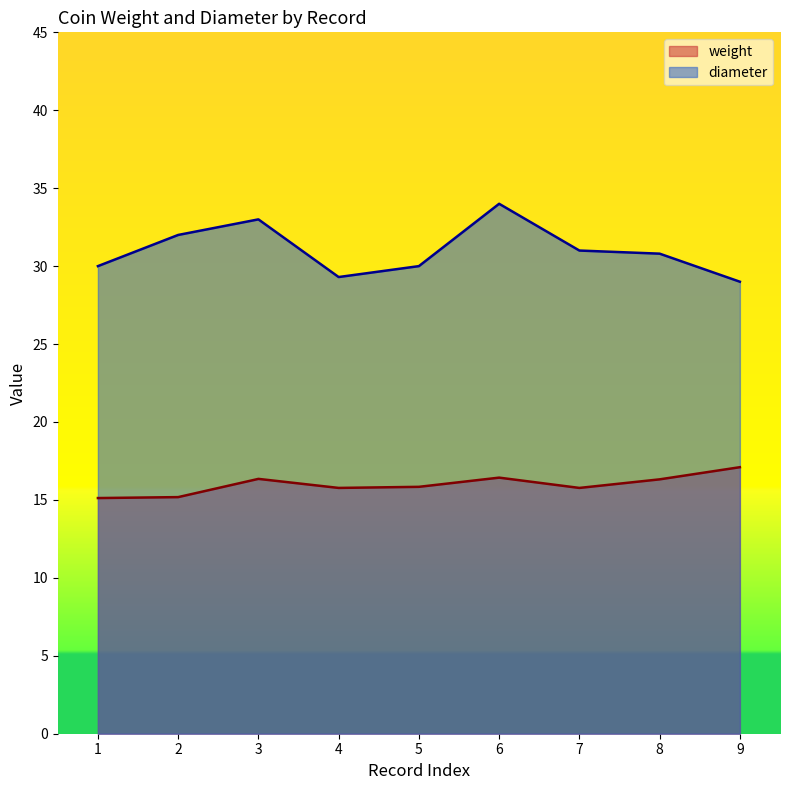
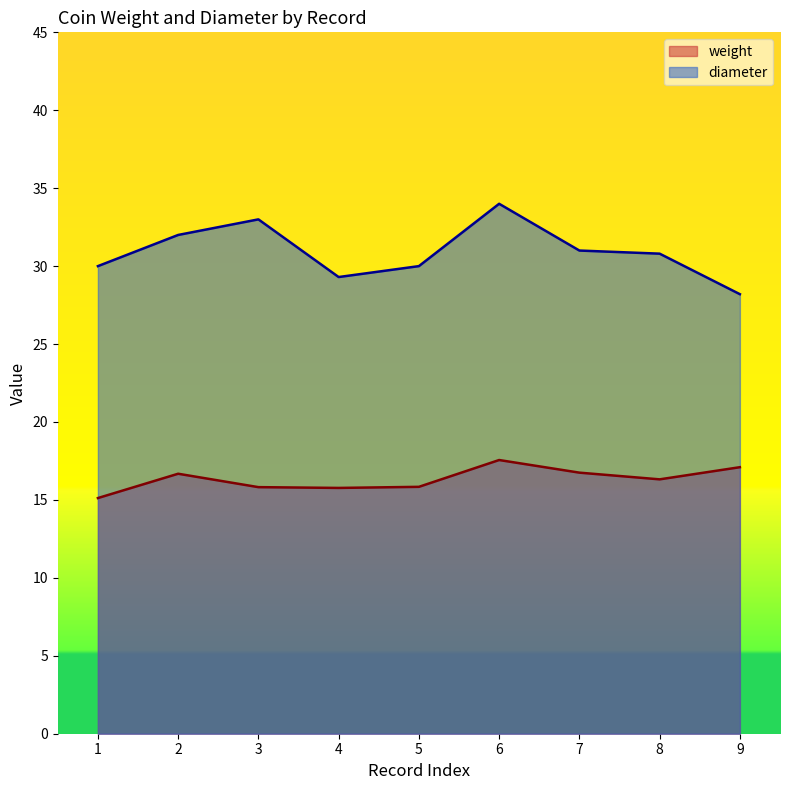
weight, 2: 15.2 -> 16.7
weight, 3: 16.4 -> 15.8
weight, 6: 16.4 -> 17.6
weight, 7: 15.8 -> 16.8
diameter, 9: 29.0 -> 28.2
